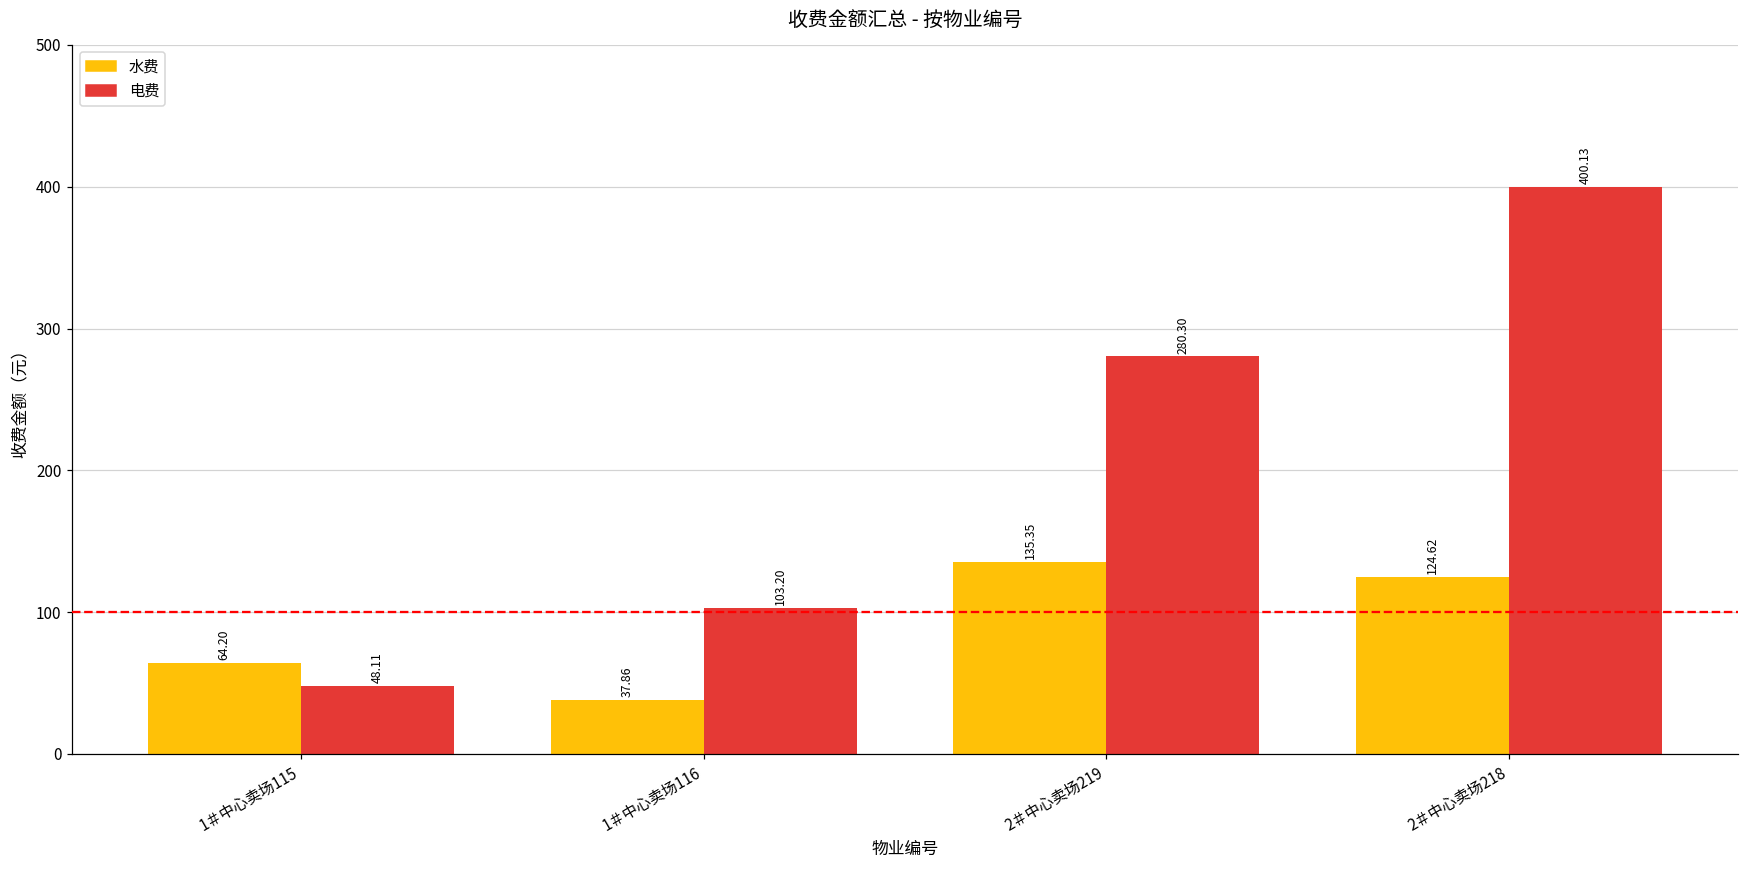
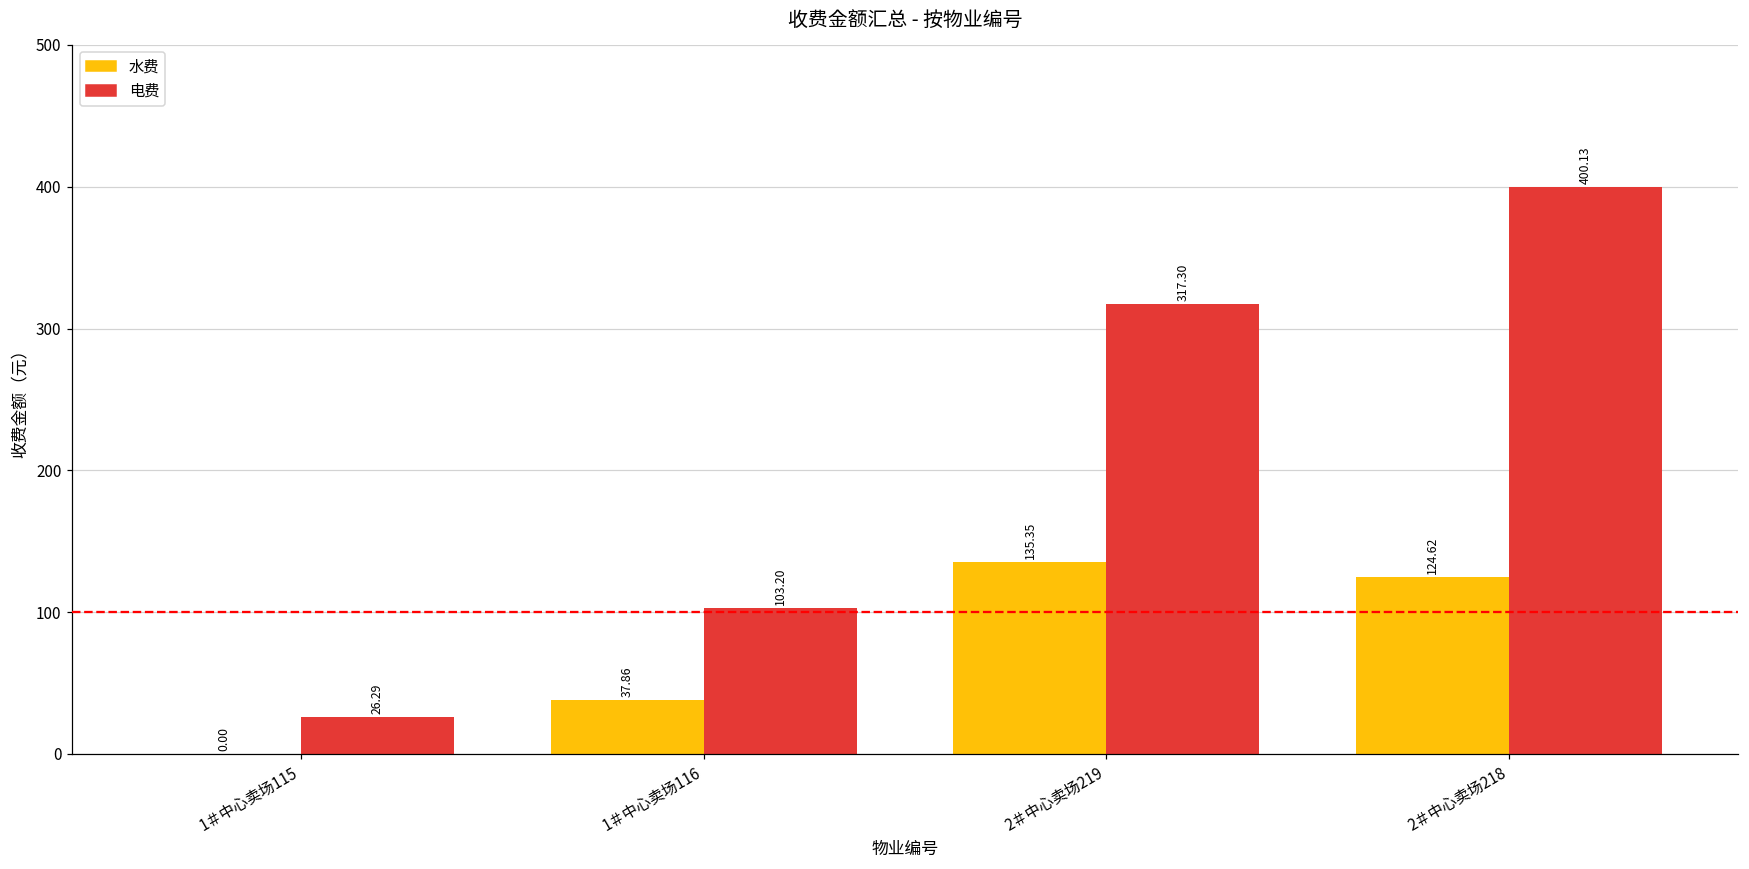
水费, 1＃中心卖场115: 64.20 -> 0.00
电费, 1＃中心卖场115: 48.11 -> 26.29
电费, 2＃中心卖场219: 280.30 -> 317.30
